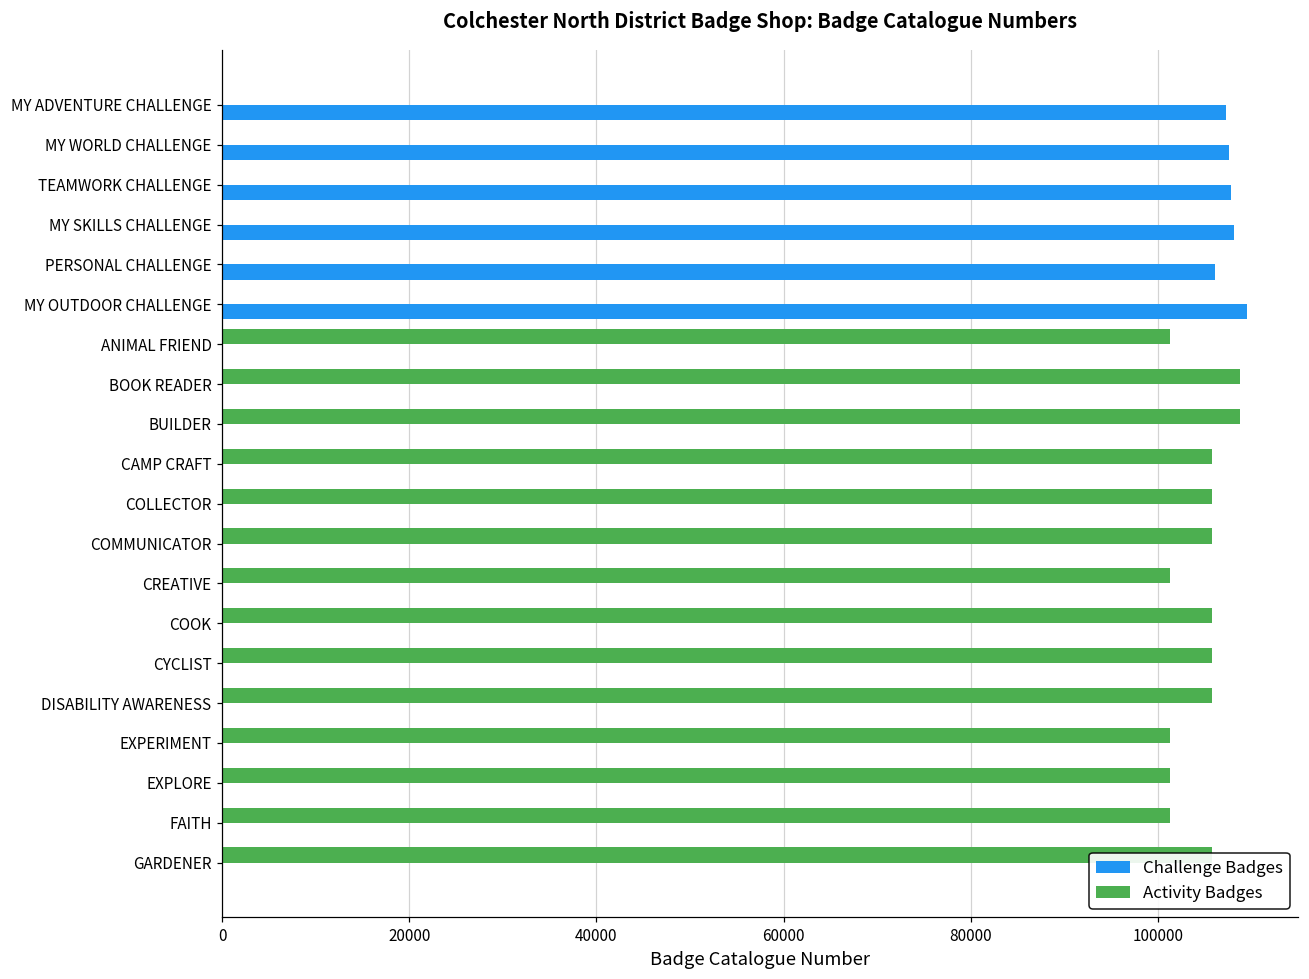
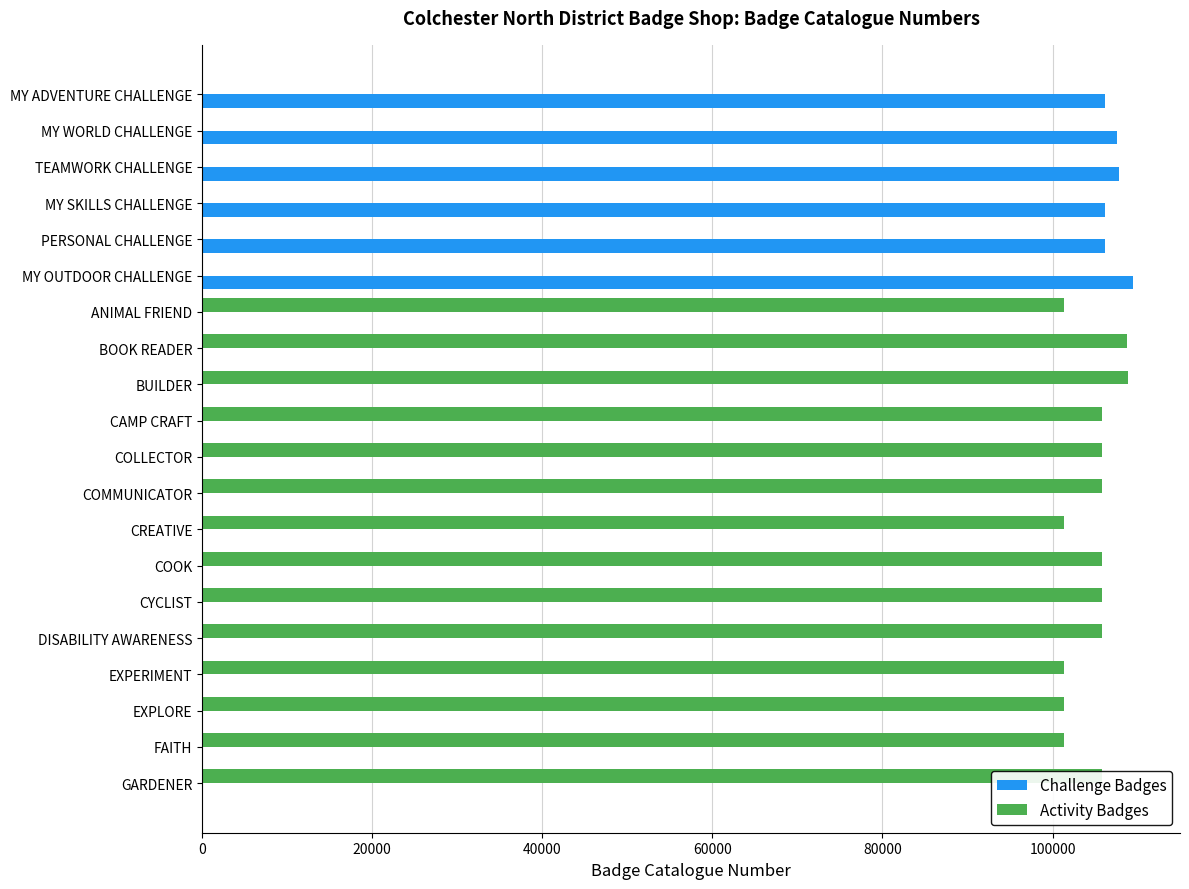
Challenge Badges, MY ADVENTURE CHALLENGE: 107000 -> 106000
Challenge Badges, MY SKILLS CHALLENGE: 108000 -> 106000
